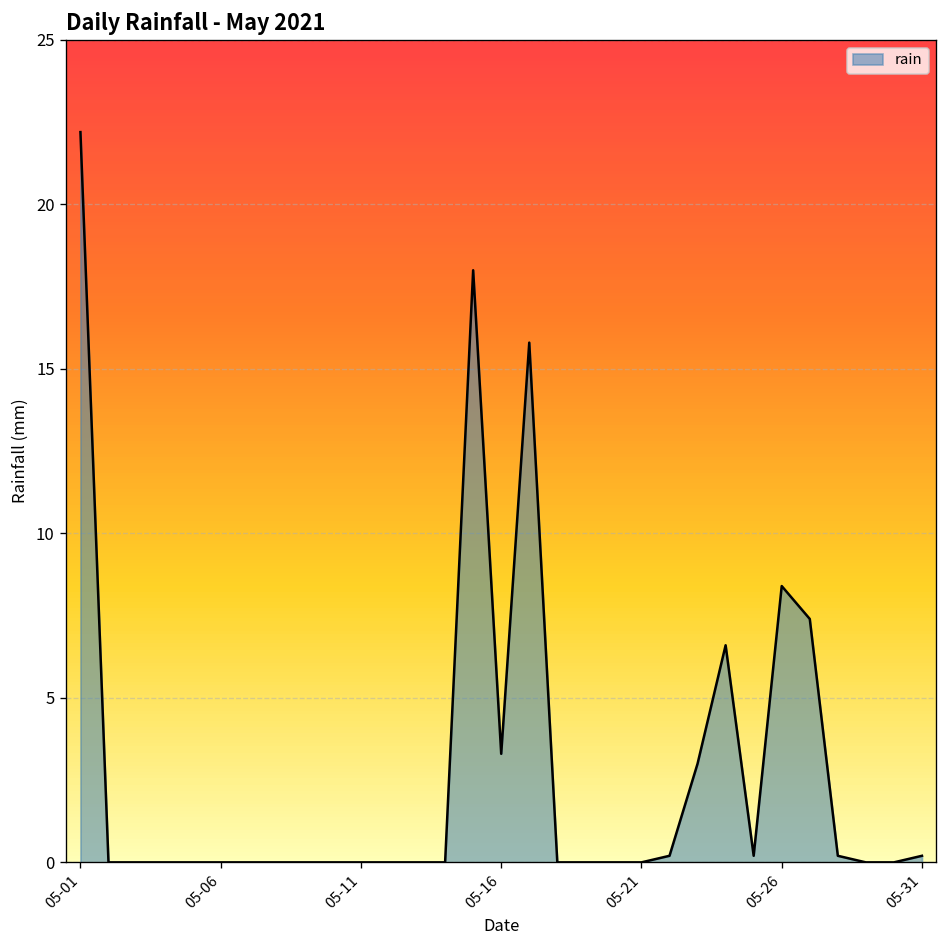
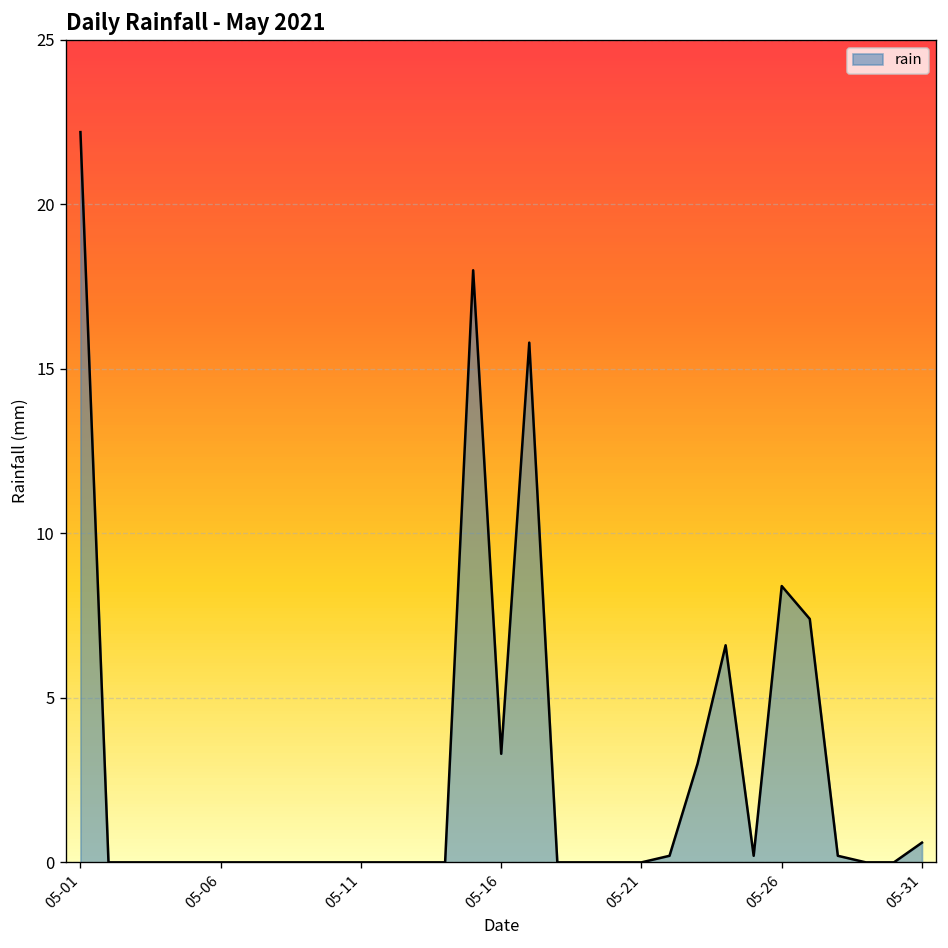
05-31: 0.2 -> 0.6
